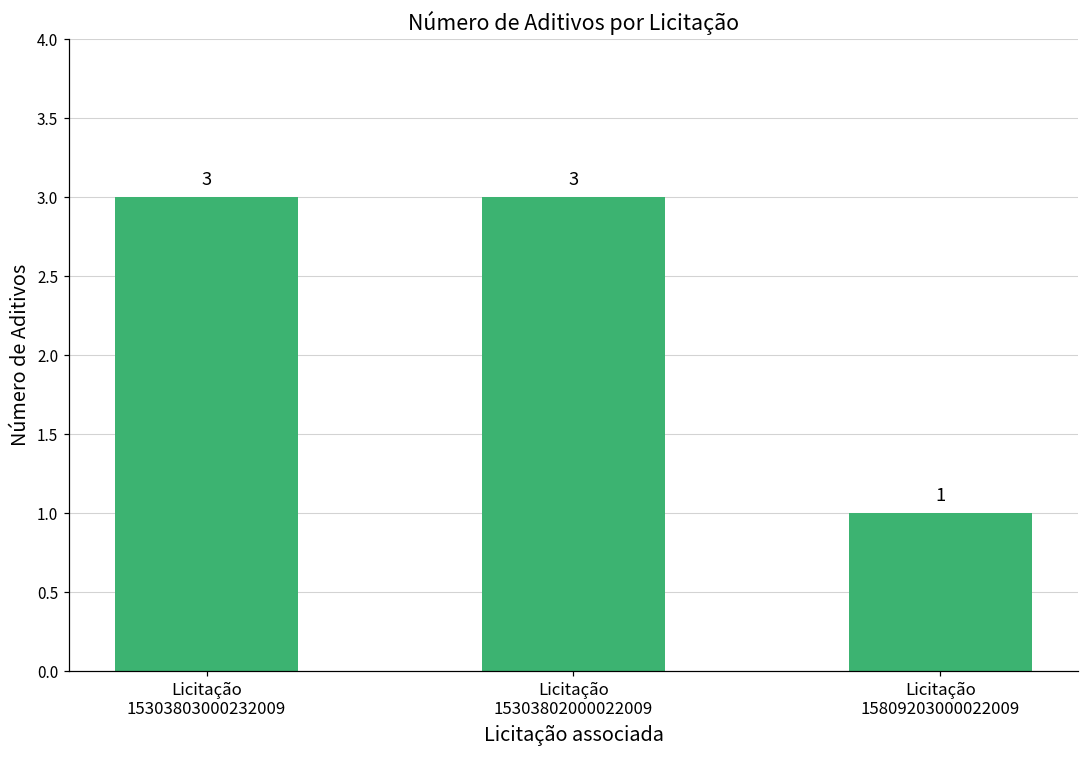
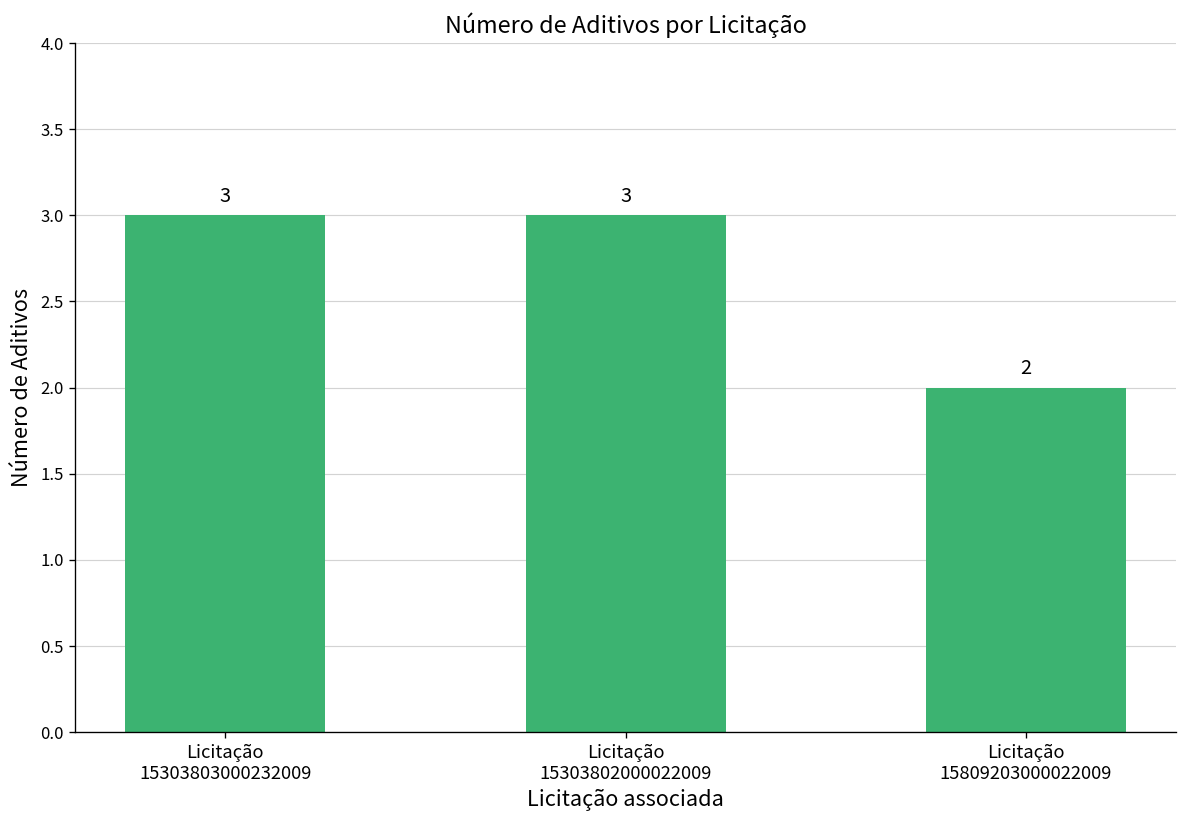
Licitação 15809203000022009: 1 -> 2
